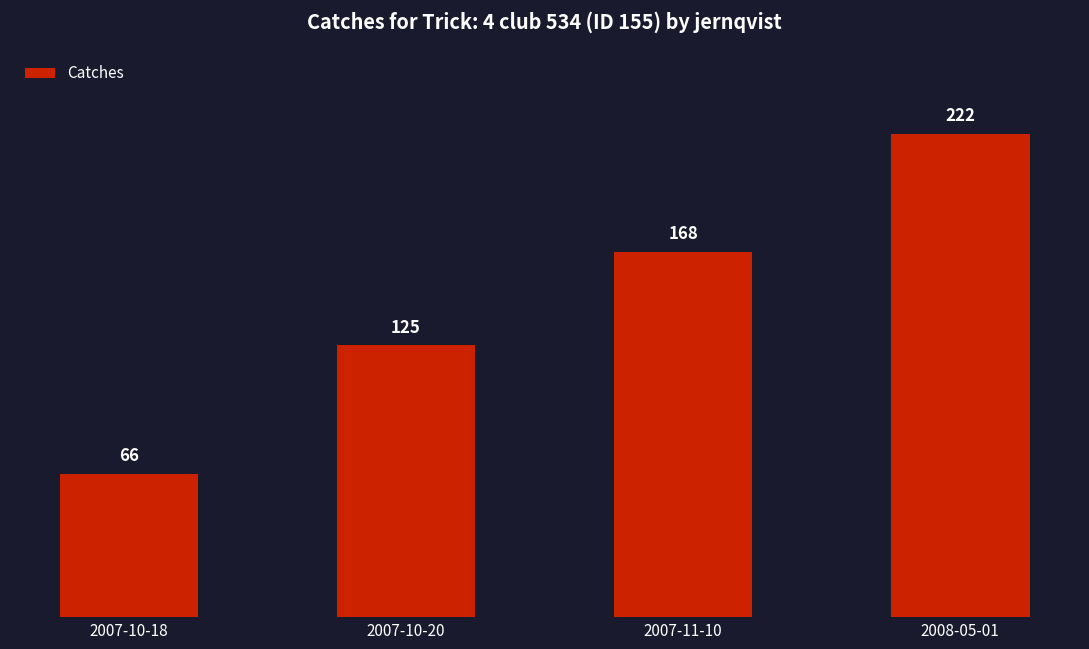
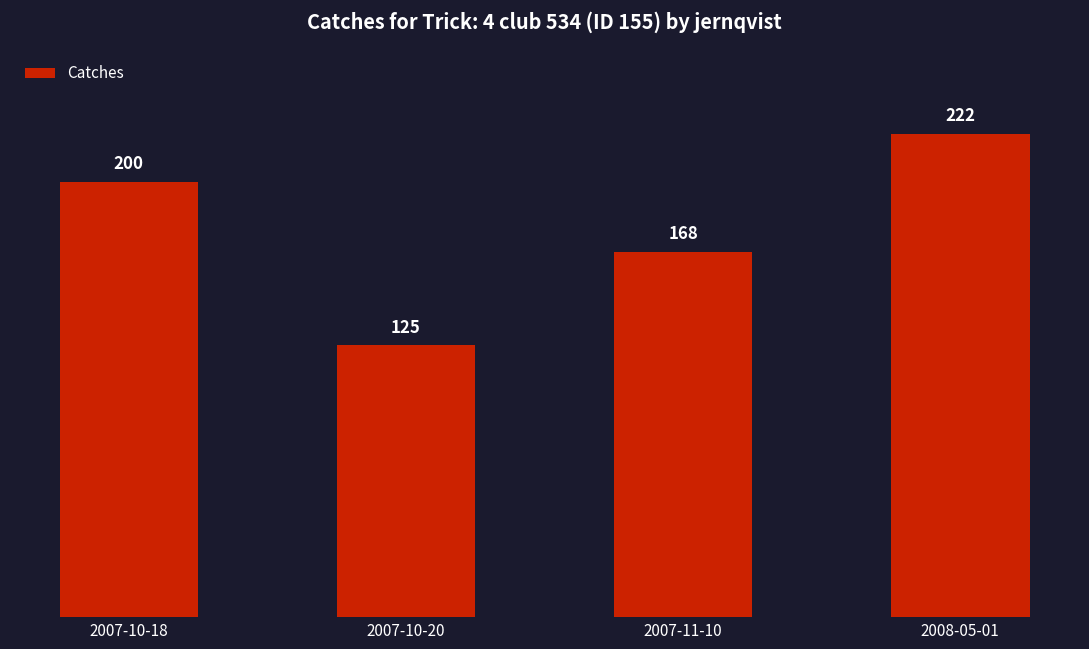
2007-10-18: 66 -> 200
